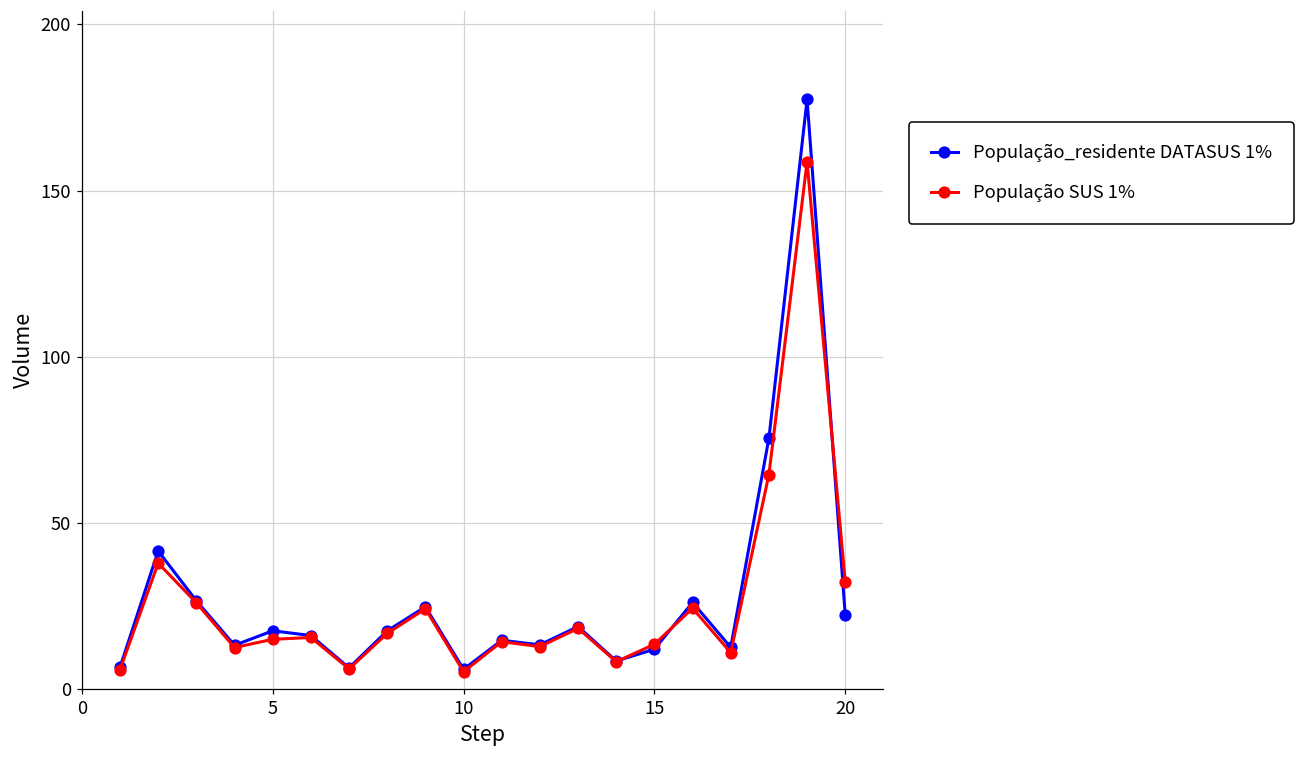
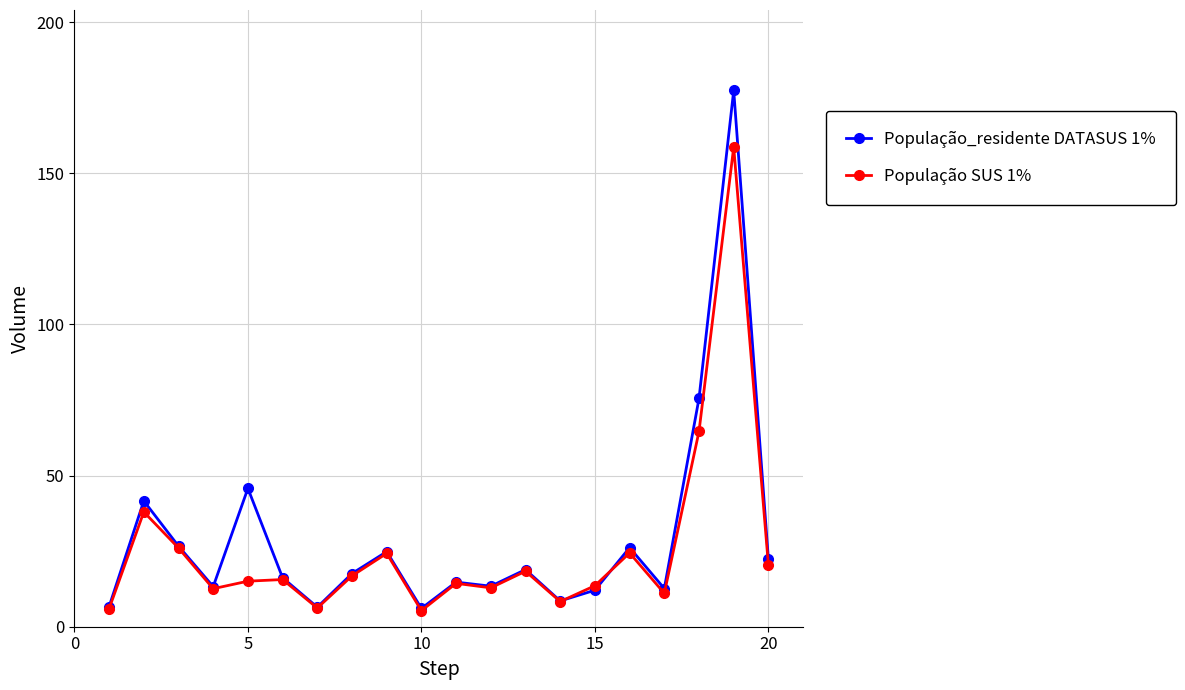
População_residente DATASUS 1%, 5: 18 -> 46
População SUS 1%, 20: 32 -> 20
